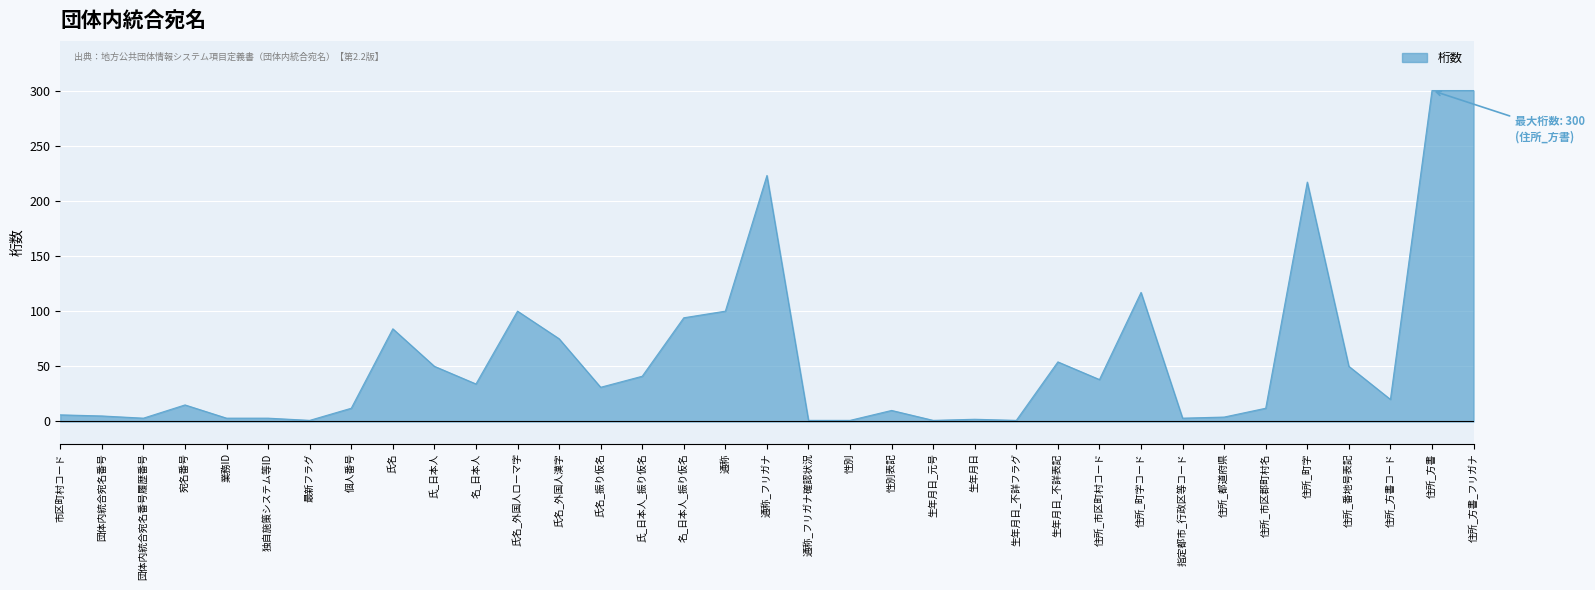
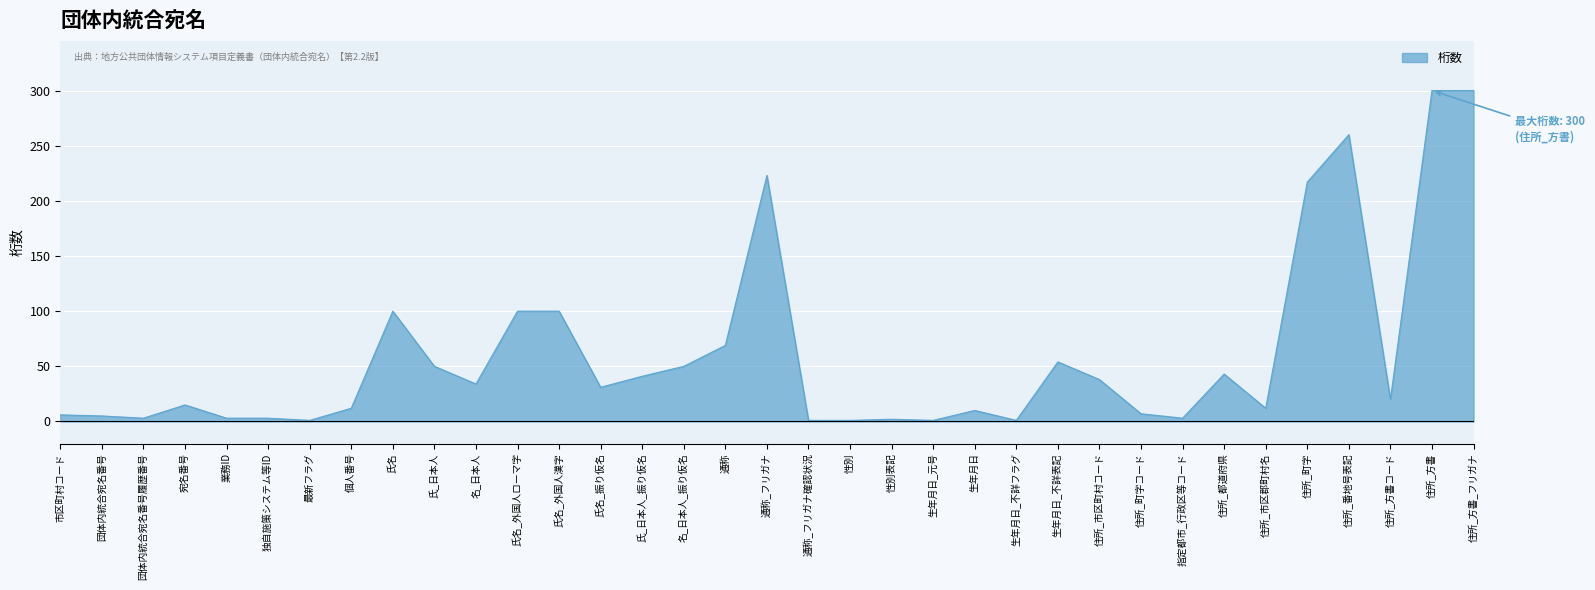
氏名: 84 -> 100
氏名_外国人漢字: 75 -> 100
名_日本人_振り仮名: 94 -> 50
通称: 100 -> 69
性別表記: 10 -> 2
生年月日: 2 -> 10
住所_町字コード: 117 -> 7
住所_都道府県: 4 -> 43
住所_番地号表記: 50 -> 260
